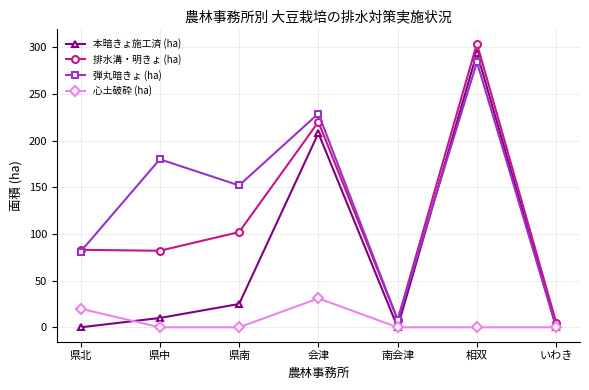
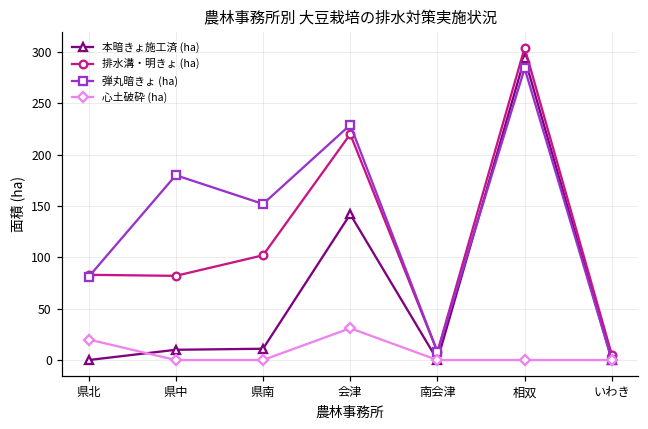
本暗きょ施工済 (ha), 県南: 30 -> 10
本暗きょ施工済 (ha), 会津: 210 -> 140
